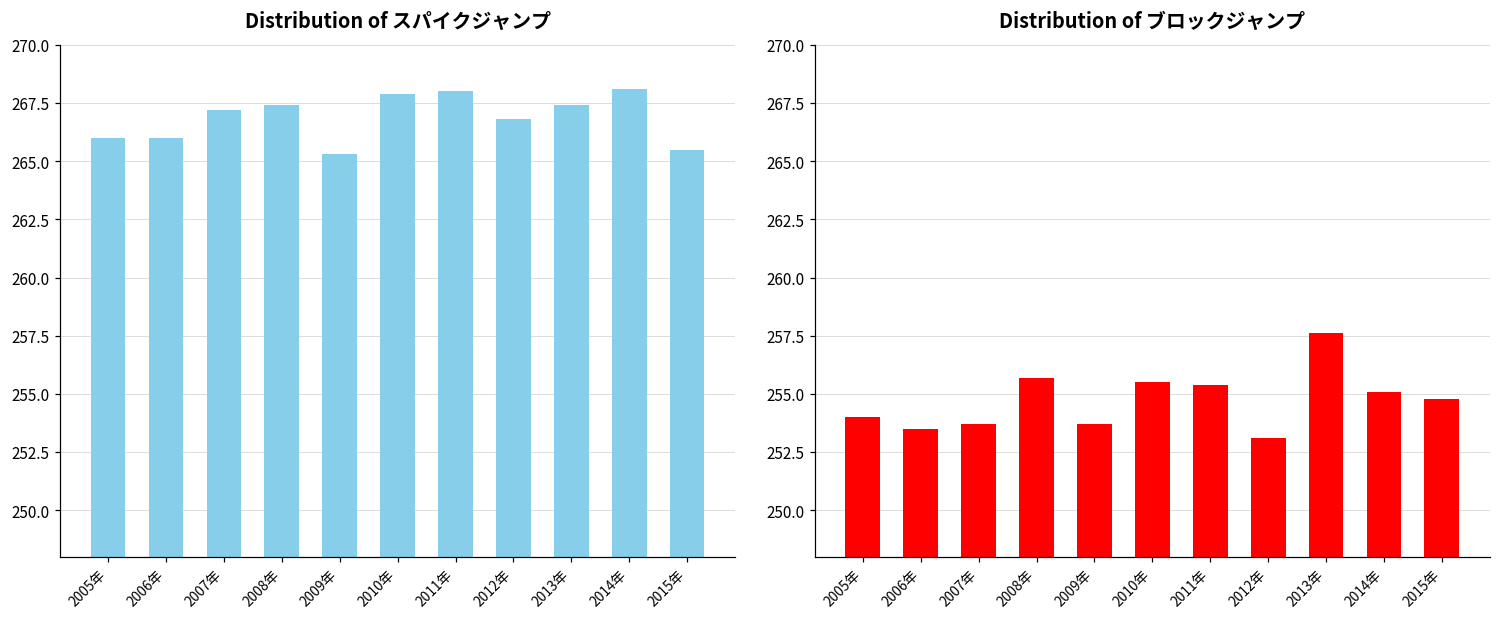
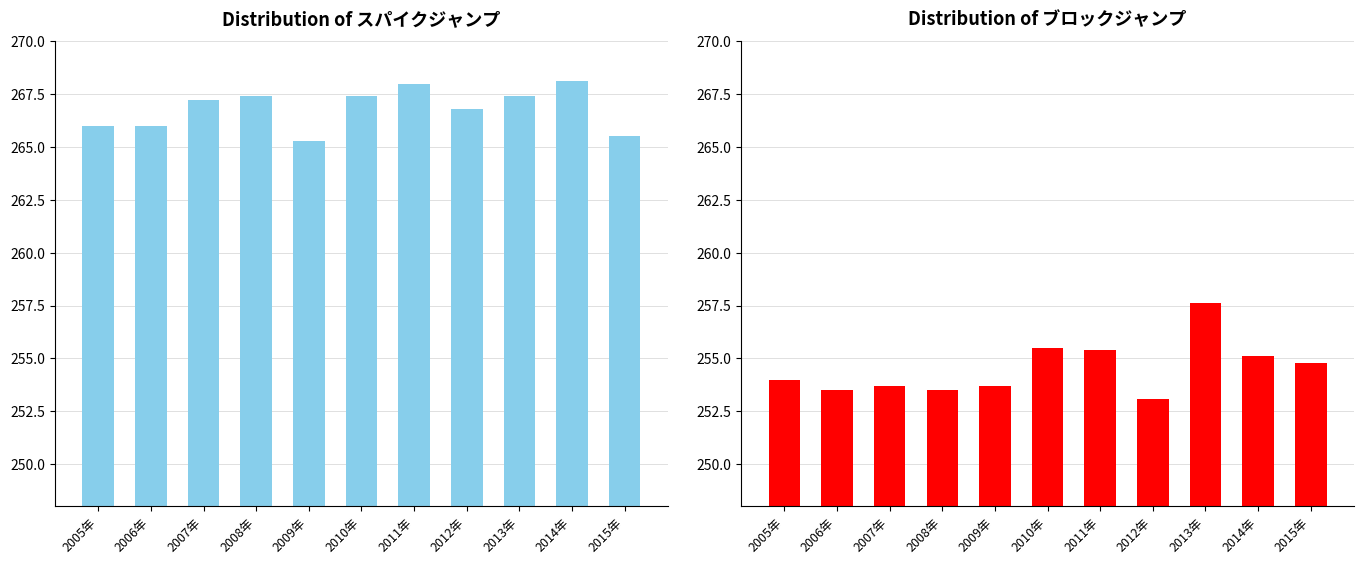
Distribution of スパイクジャンプ, 2010年: 267.9 -> 267.4
Distribution of ブロックジャンプ, 2008年: 255.7 -> 253.5
